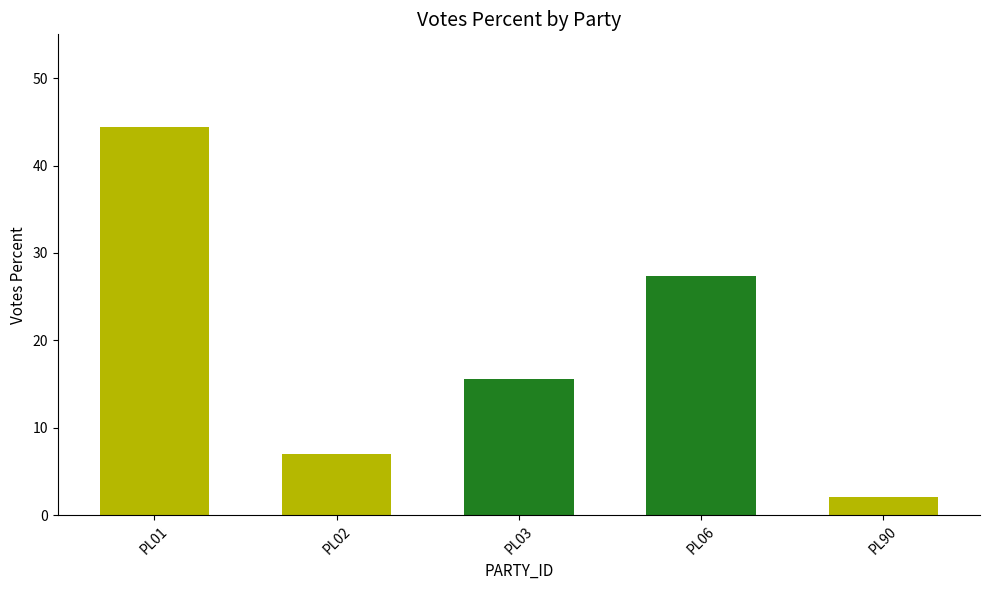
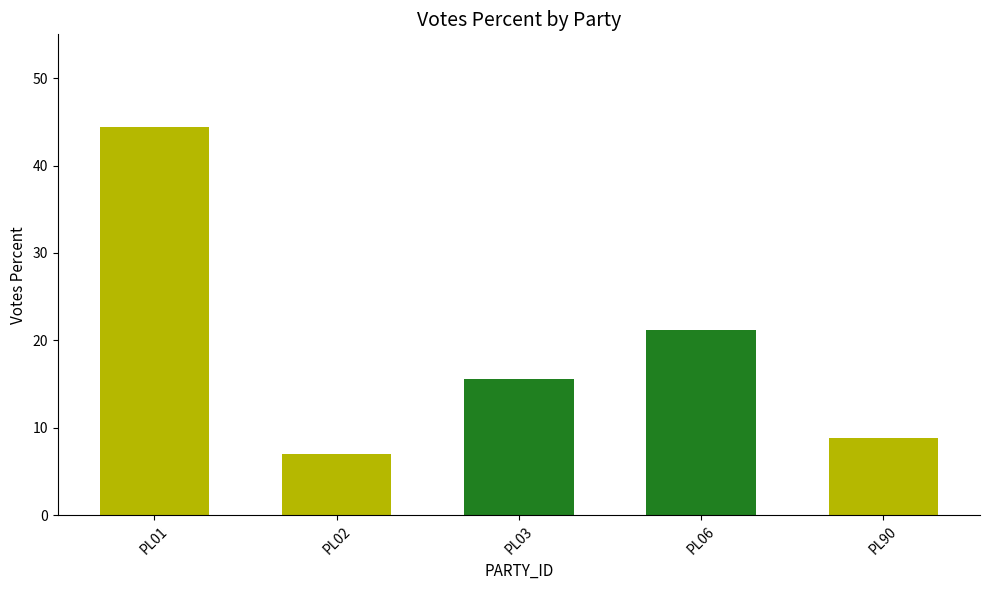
PL06: 27 -> 21
PL90: 2 -> 9
